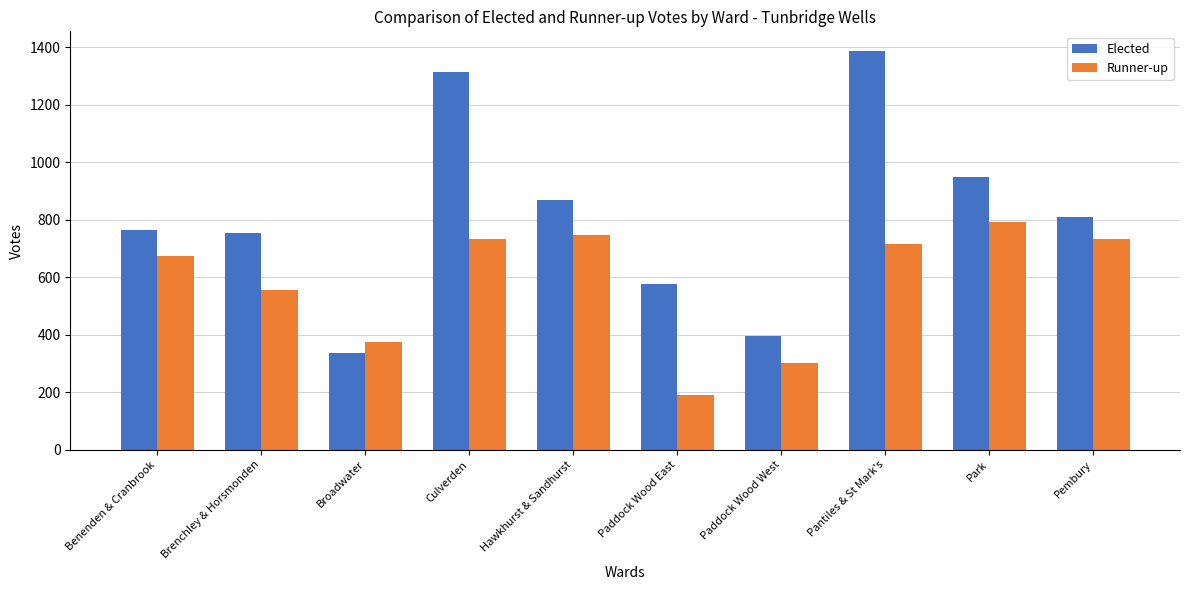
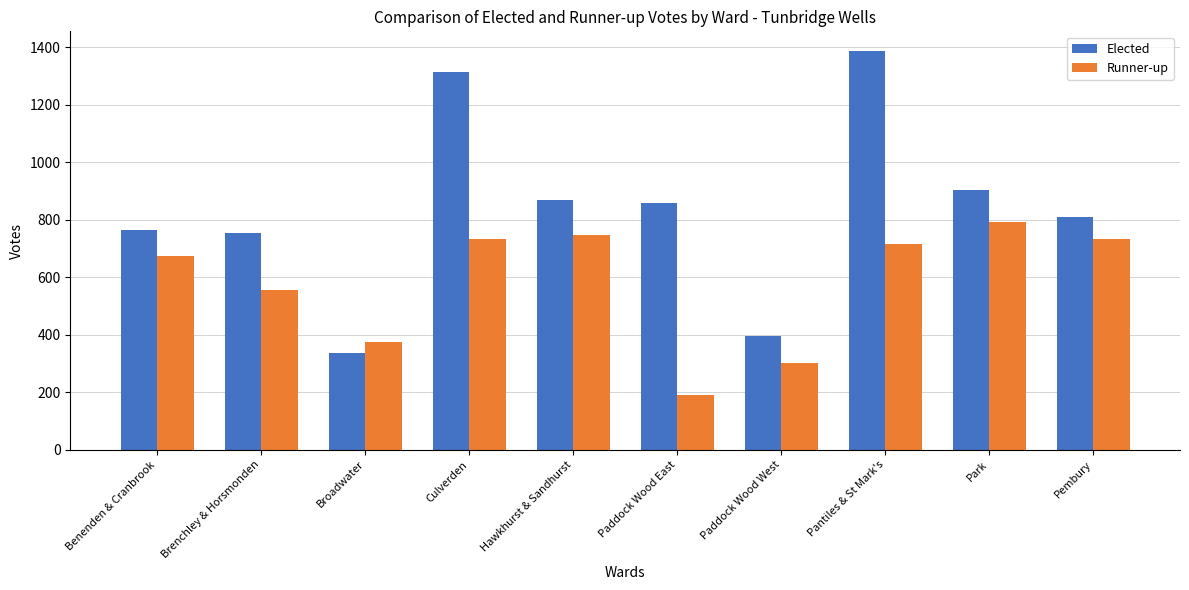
Elected, Paddock Wood East: 580 -> 860
Elected, Park: 950 -> 900
